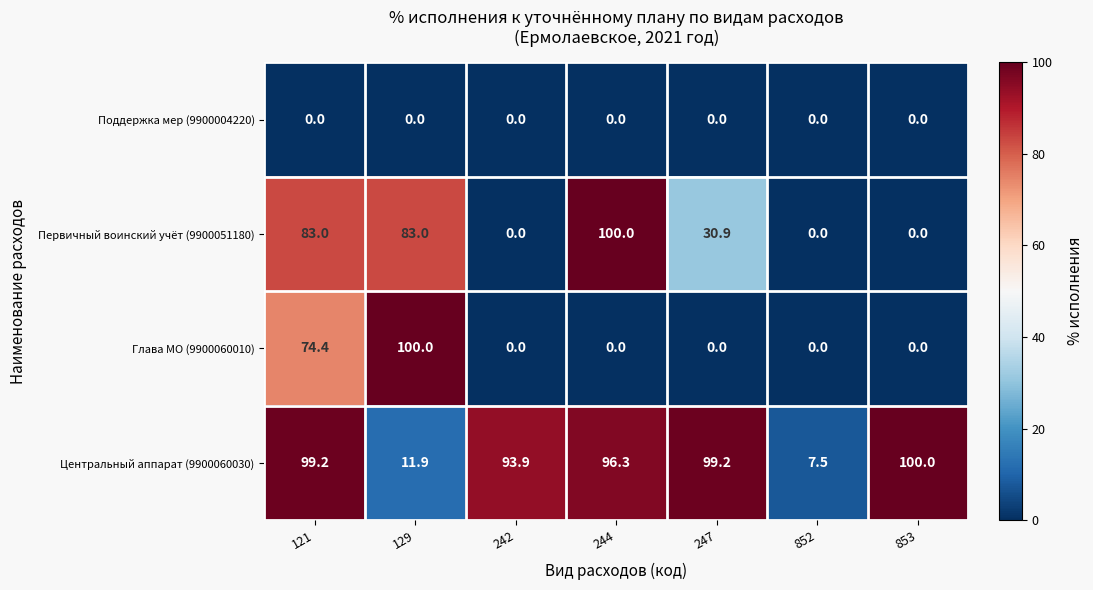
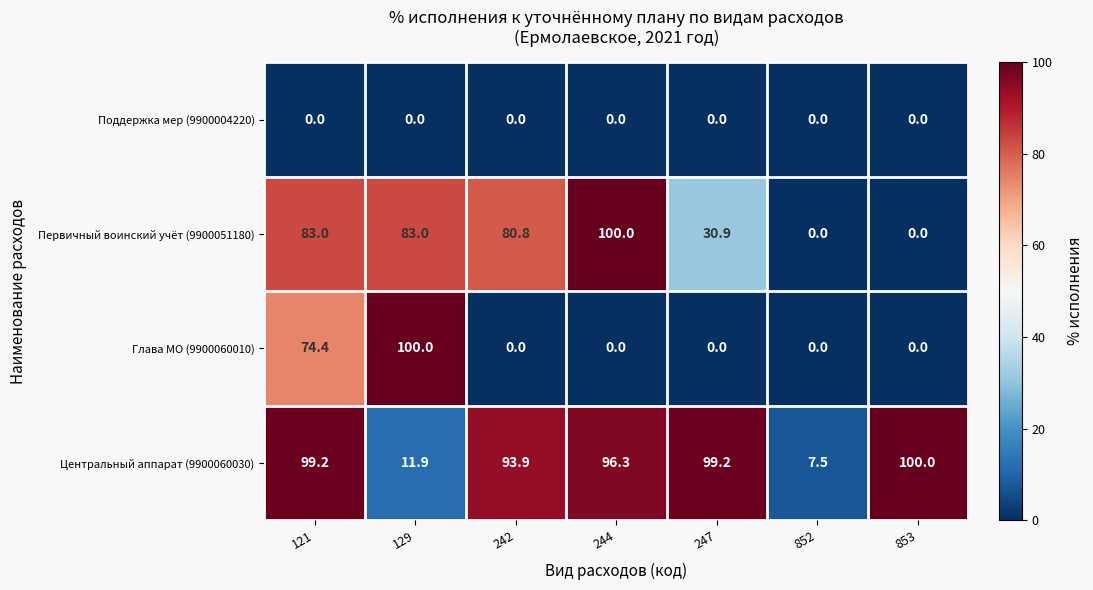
Первичный воинский учёт (9900051180), 242: 0.0 -> 80.8
